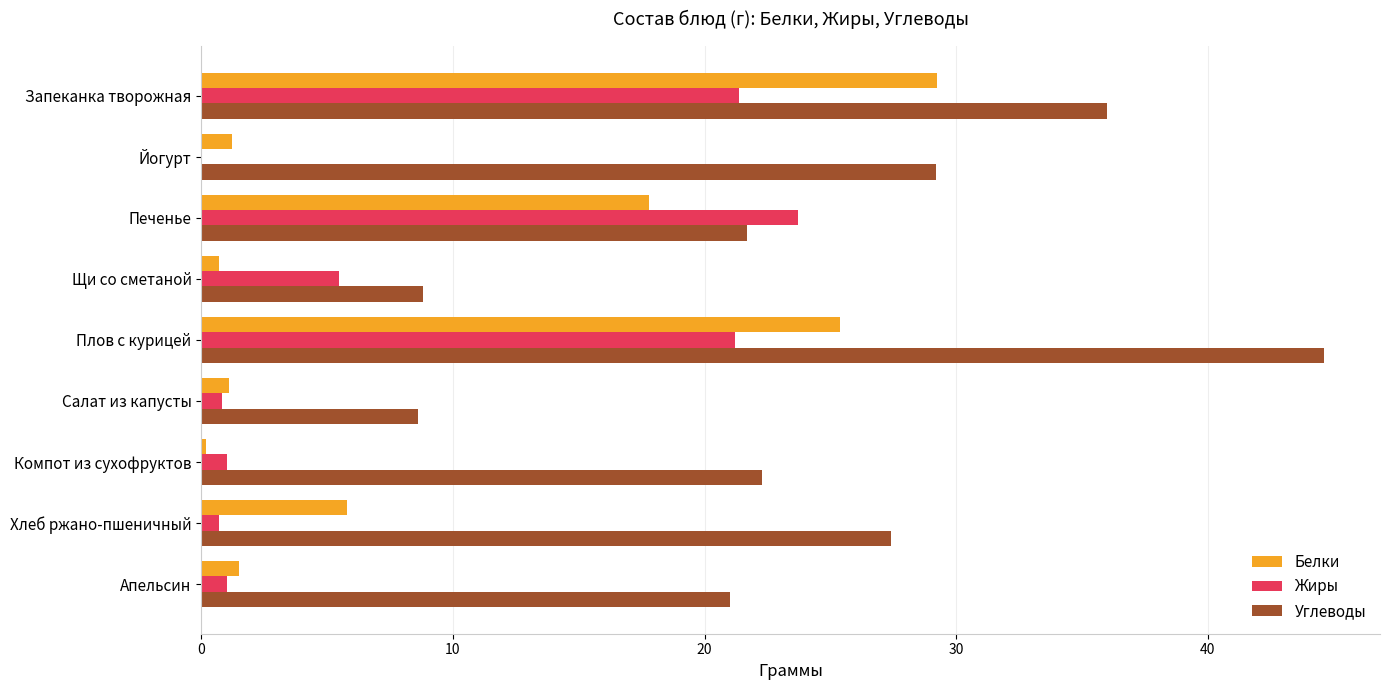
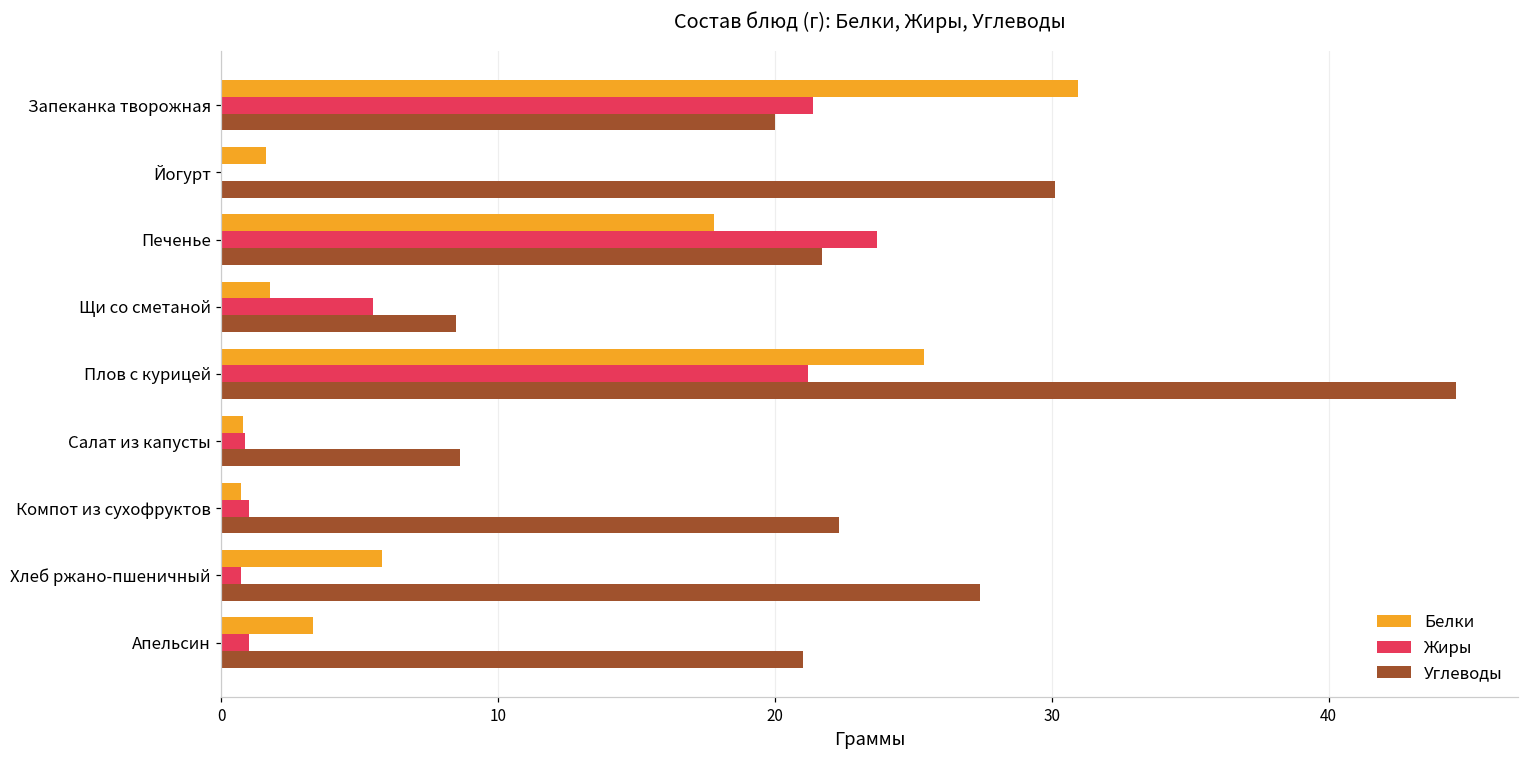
Белки, Запеканка творожная: 29.3 -> 30.9
Углеводы, Запеканка творожная: 36 -> 20
Белки, Йогурт: 1.2 -> 1.6
Углеводы, Йогурт: 29.2 -> 30.1
Белки, Щи со сметаной: 0.7 -> 1.8
Углеводы, Щи со сметаной: 8.8 -> 8.5
Белки, Салат из капусты: 1.1 -> 0.8
Белки, Компот из сухофруктов: 0.2 -> 0.7
Белки, Апельсин: 1.5 -> 3.3
